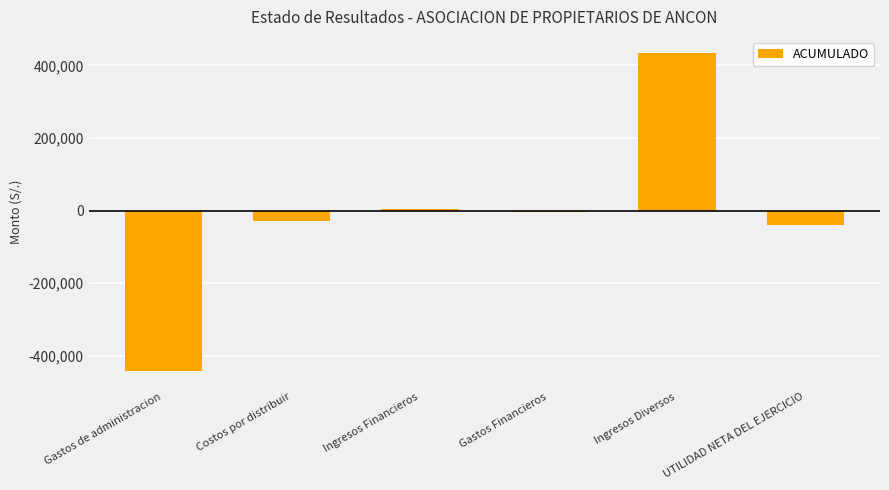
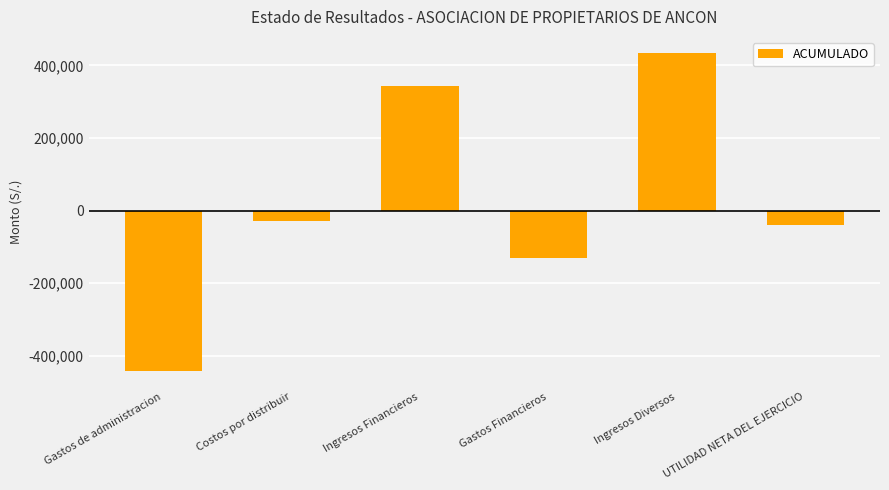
Ingresos Financieros: 0 -> 340,000
Gastos Financieros: 0 -> -130,000
